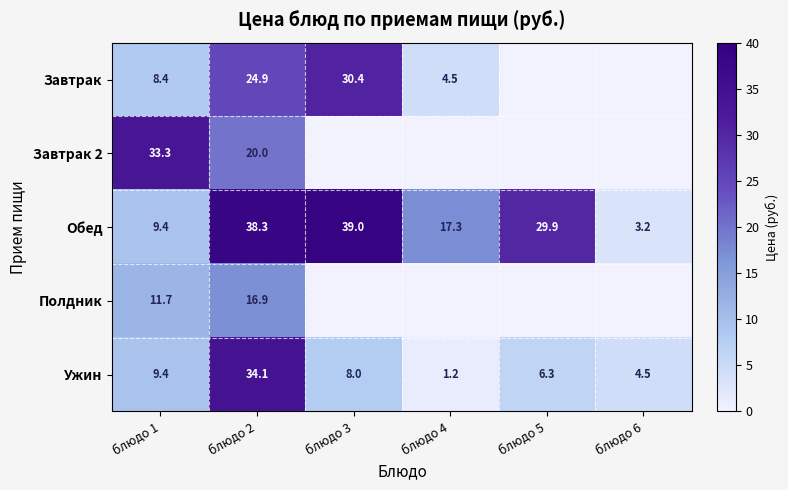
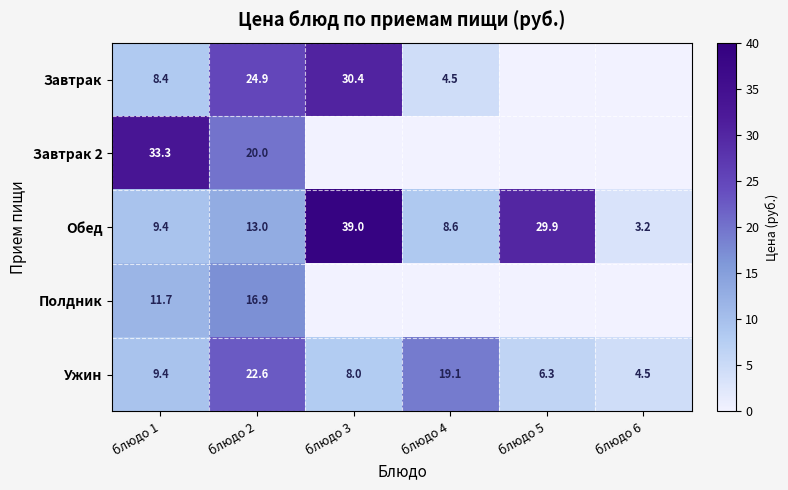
Обед, блюдо 2: 38.3 -> 13.0
Обед, блюдо 4: 17.3 -> 8.6
Ужин, блюдо 2: 34.1 -> 22.6
Ужин, блюдо 4: 1.2 -> 19.1
